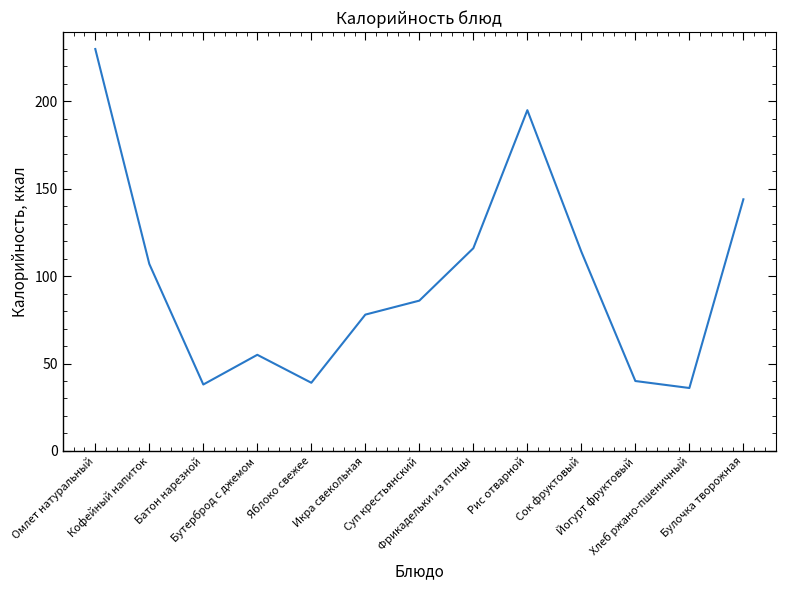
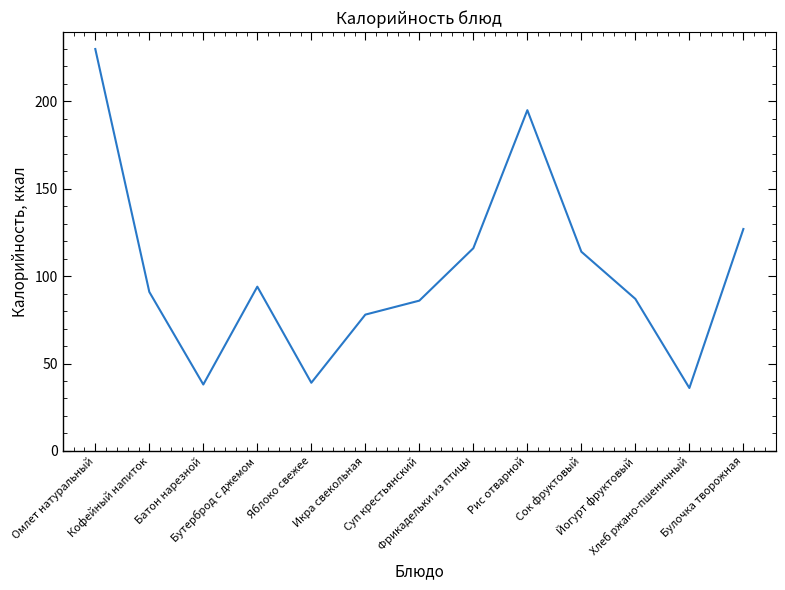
Кофейный напиток: 107 -> 91
Бутерброд с джемом: 55 -> 94
Йогурт фруктовый: 40 -> 87
Булочка творожная: 144 -> 127
